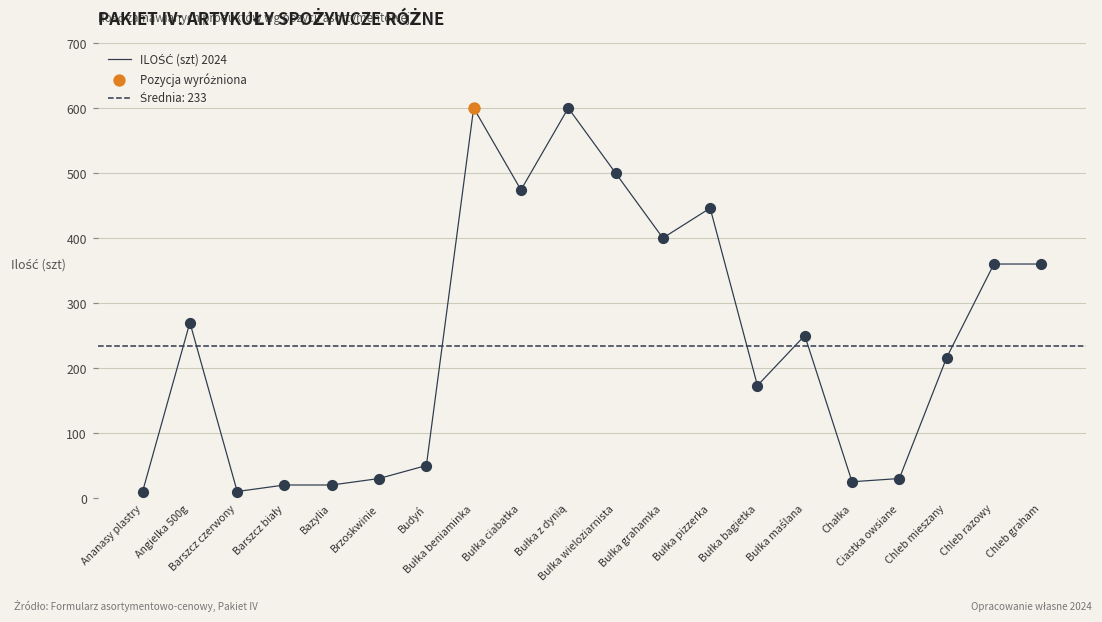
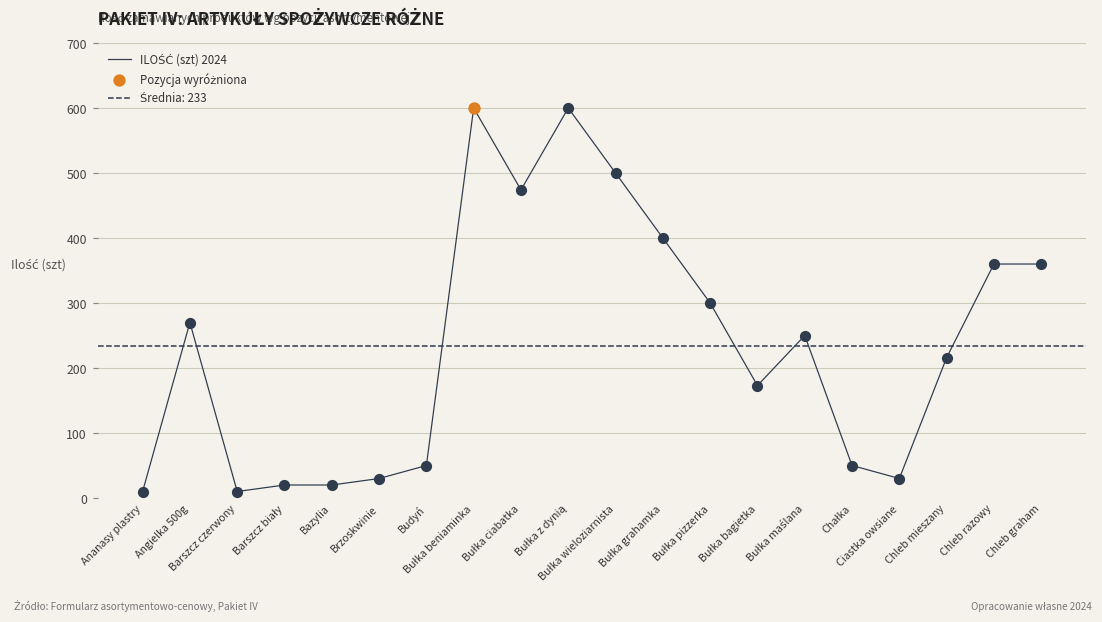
ILOŚĆ (szt) 2024, Bułka pizzerka: 450 -> 300
ILOŚĆ (szt) 2024, Chałka: 30 -> 50
